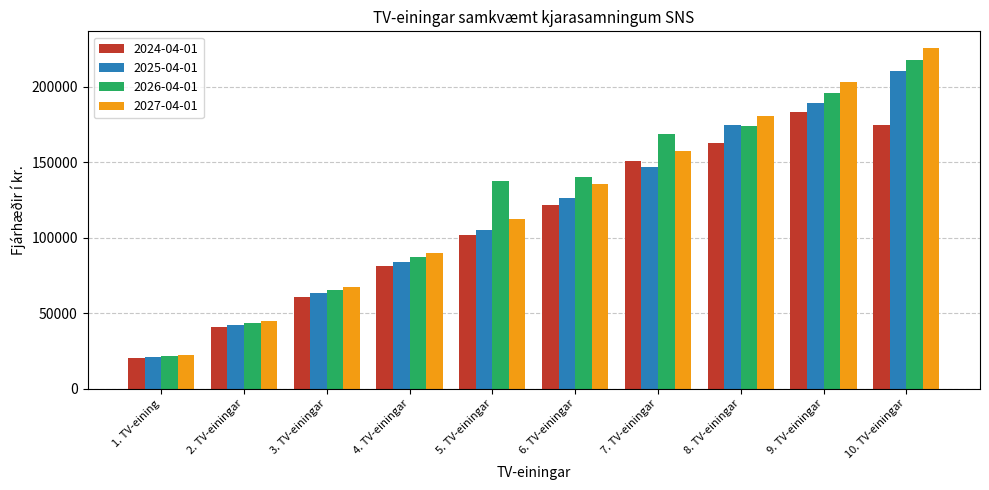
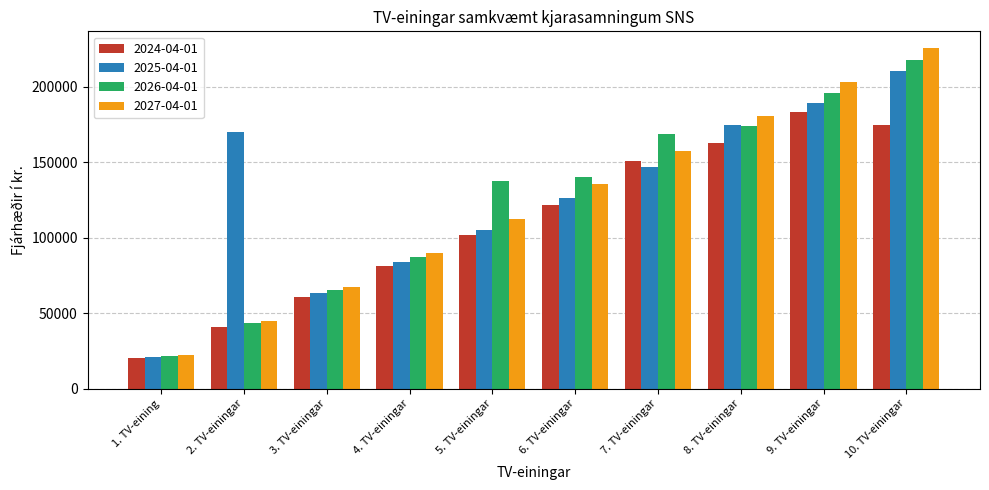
2025-04-01, 2. TV-einingar: 42000 -> 170000
